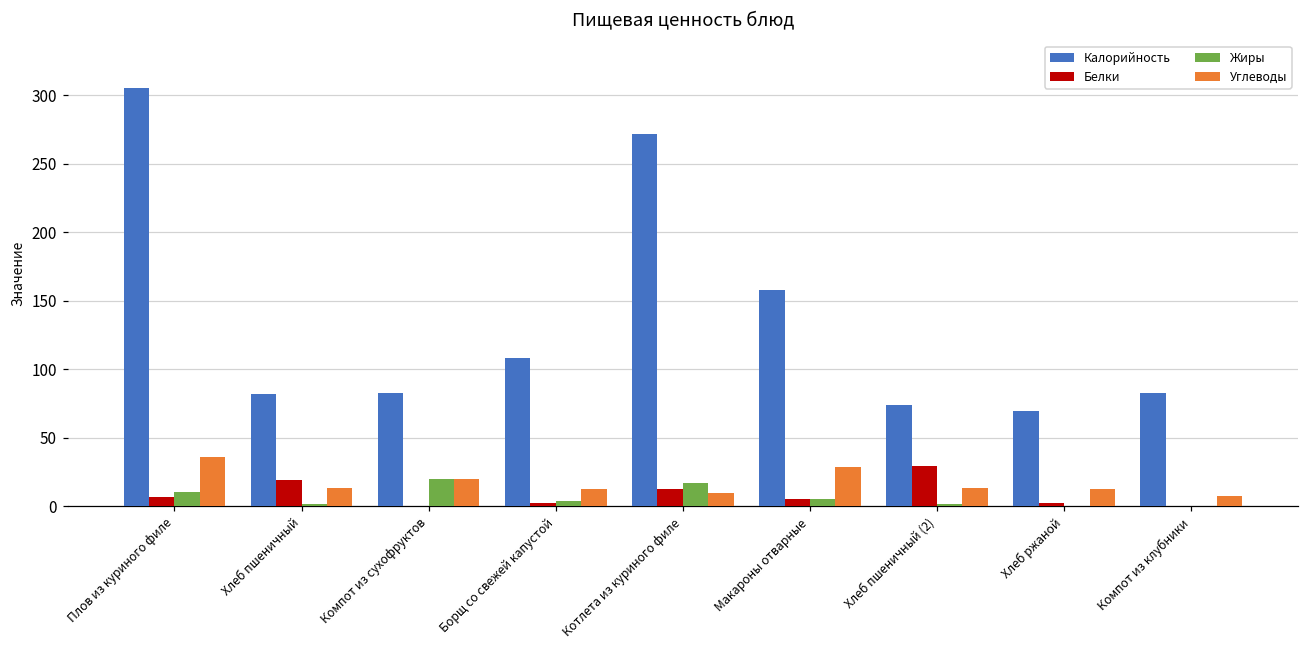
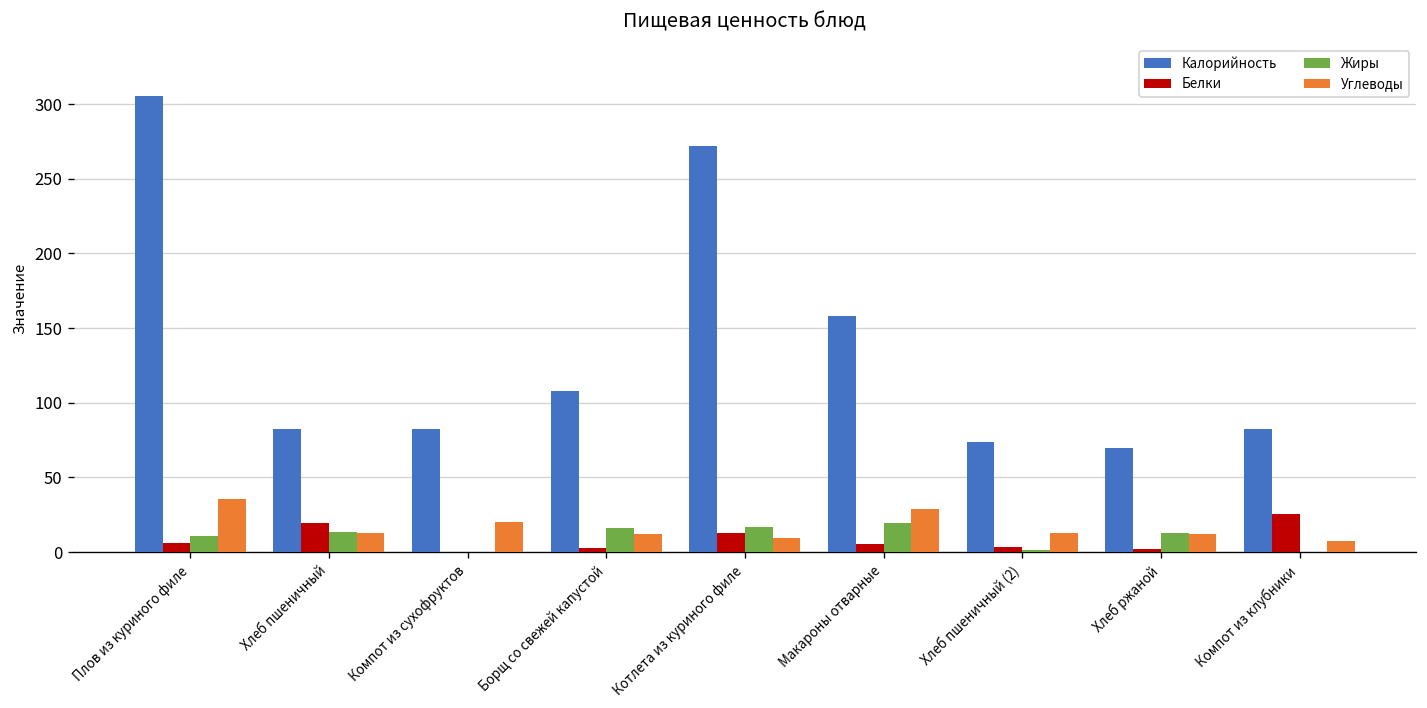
Жиры, Хлеб пшеничный: 1 -> 14
Жиры, Компот из сухофруктов: 20 -> 0
Жиры, Борщ со свежей капустой: 4 -> 16
Жиры, Макароны отварные: 5 -> 20
Белки, Хлеб пшеничный (2): 29 -> 3
Жиры, Хлеб ржаной: 0 -> 13
Белки, Компот из клубники: 0 -> 26
